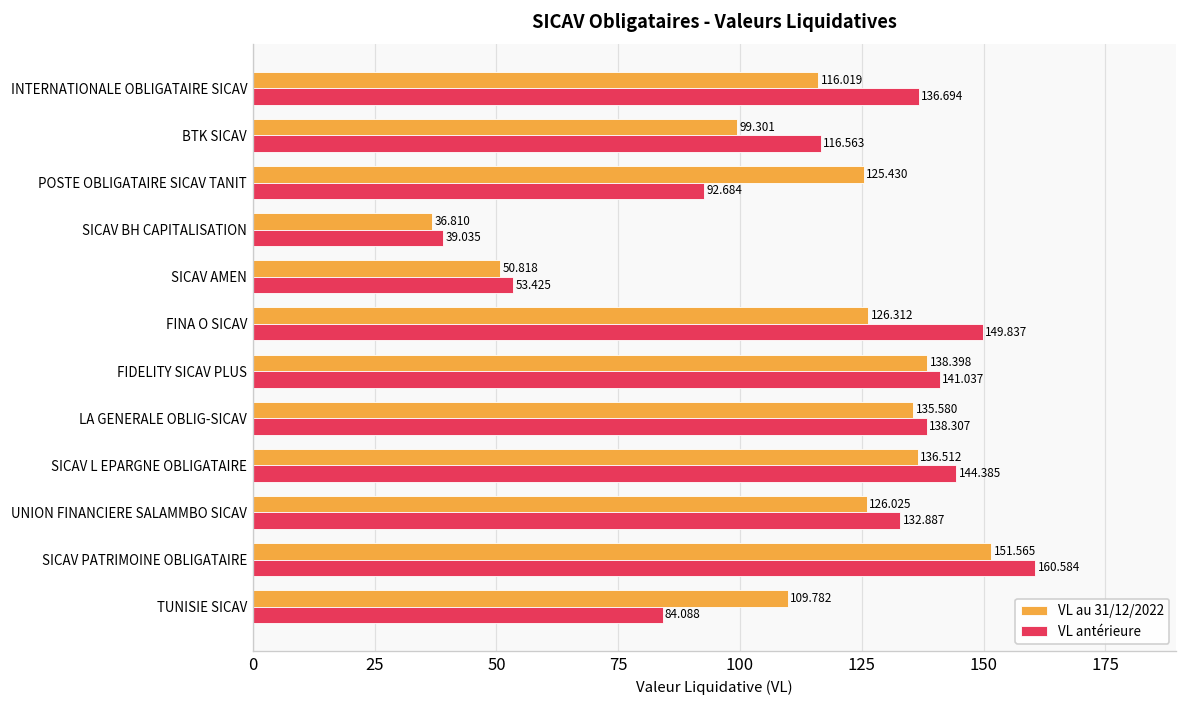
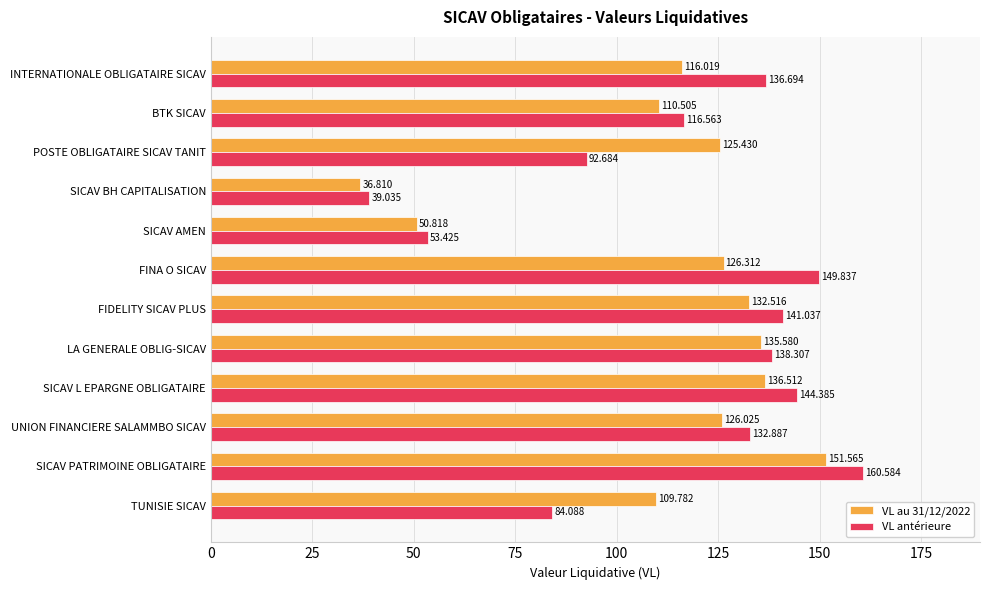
VL au 31/12/2022, BTK SICAV: 99.301 -> 110.505
VL au 31/12/2022, FIDELITY SICAV PLUS: 138.398 -> 132.516
